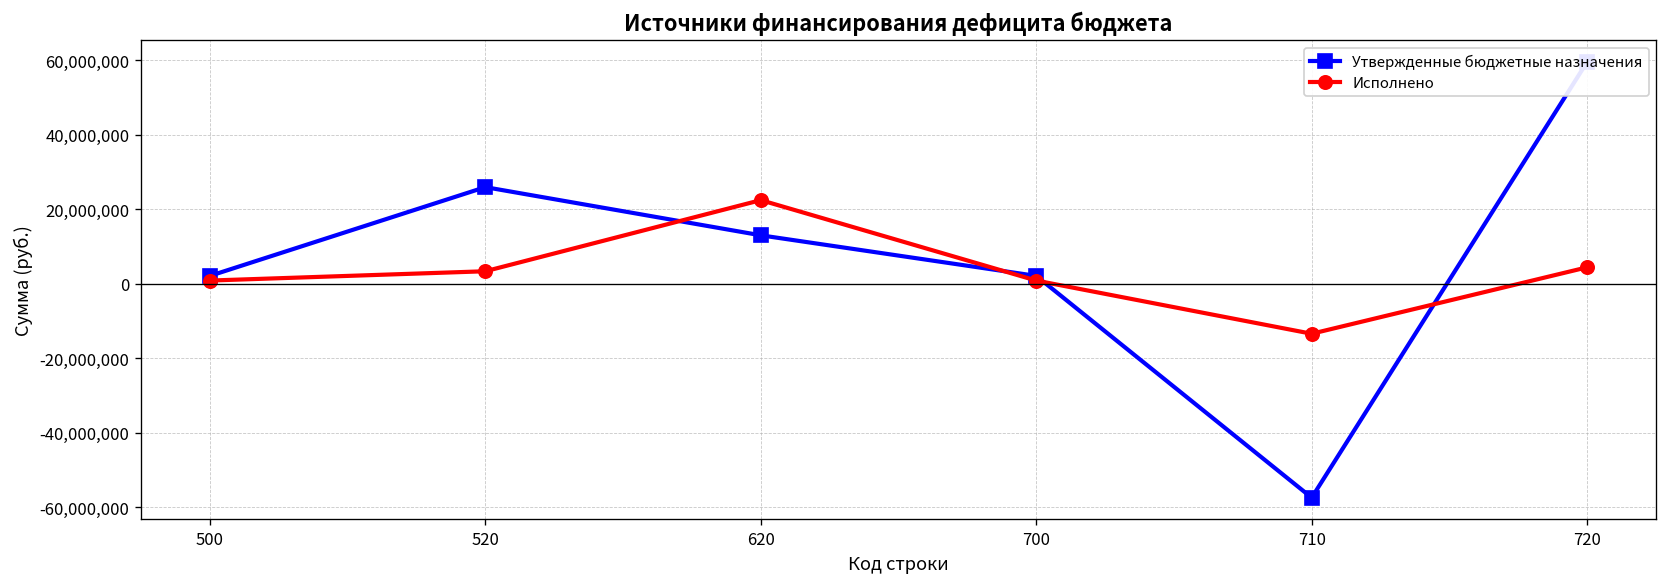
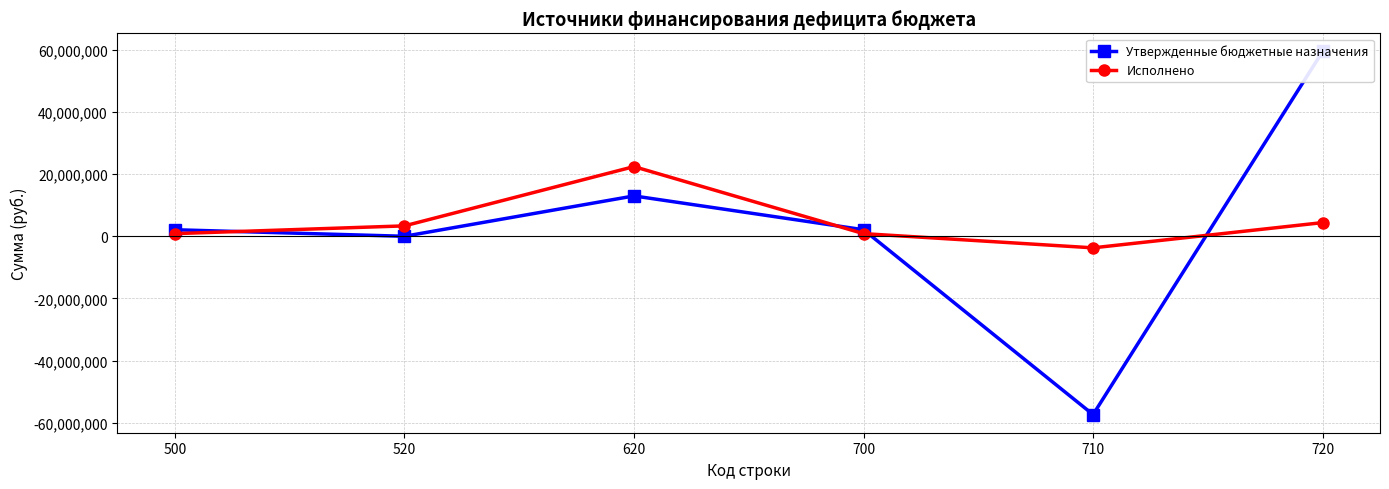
Утвержденные бюджетные назначения, 520: 26,000,000 -> 0
Исполнено, 710: -13,000,000 -> -4,000,000
